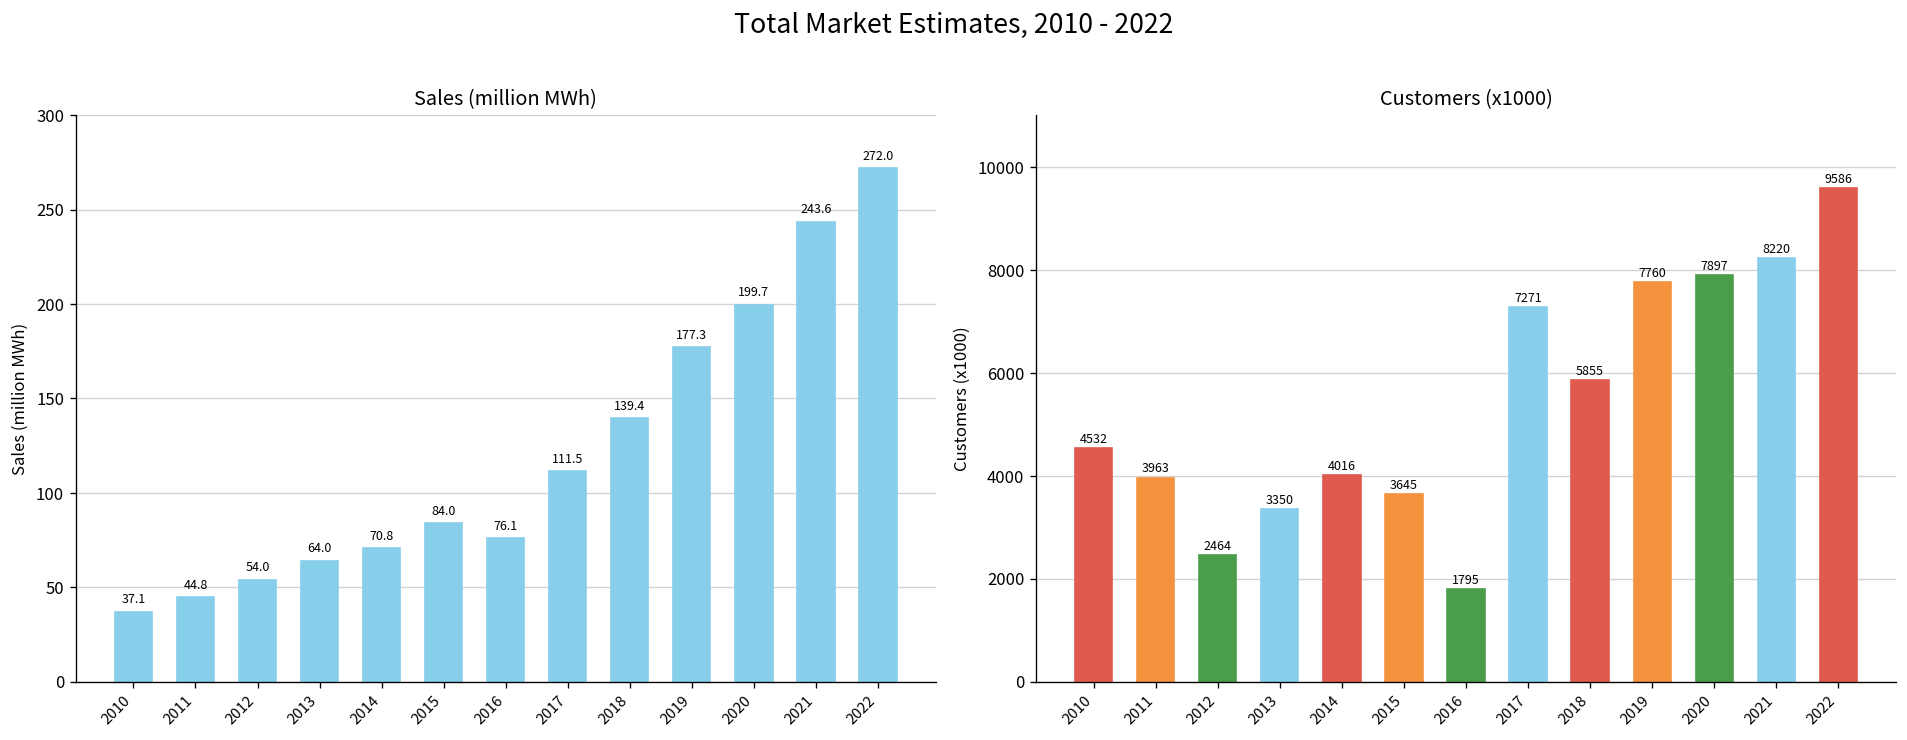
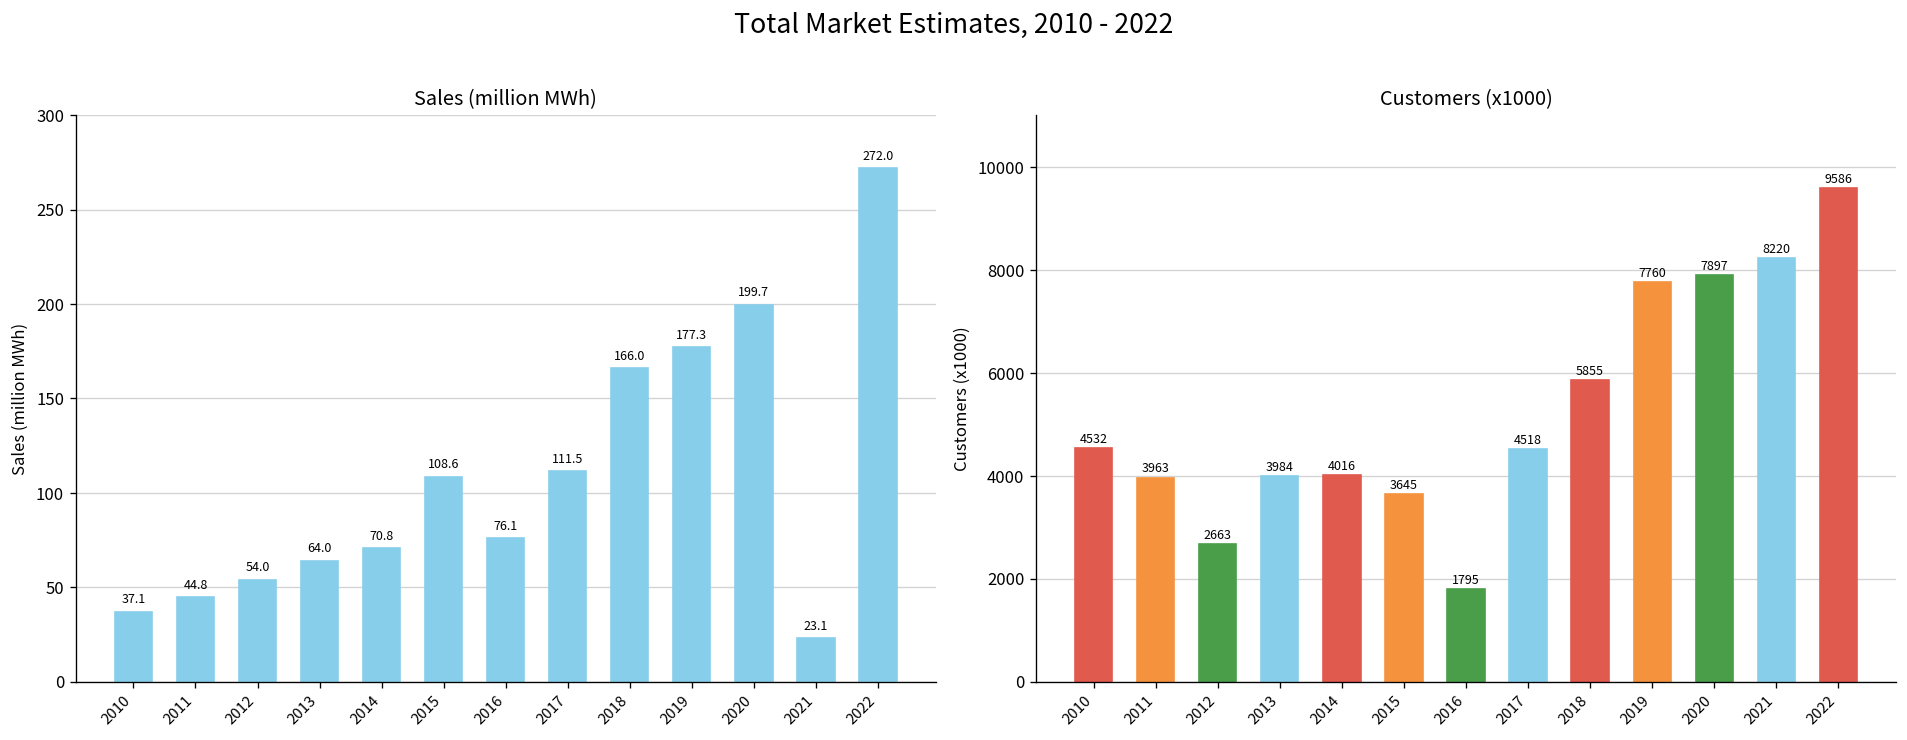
Sales (million MWh), 2015: 84.0 -> 108.6
Sales (million MWh), 2018: 139.4 -> 166.0
Sales (million MWh), 2021: 243.6 -> 23.1
Customers (x1000), 2012: 2464 -> 2663
Customers (x1000), 2013: 3350 -> 3984
Customers (x1000), 2017: 7271 -> 4518
